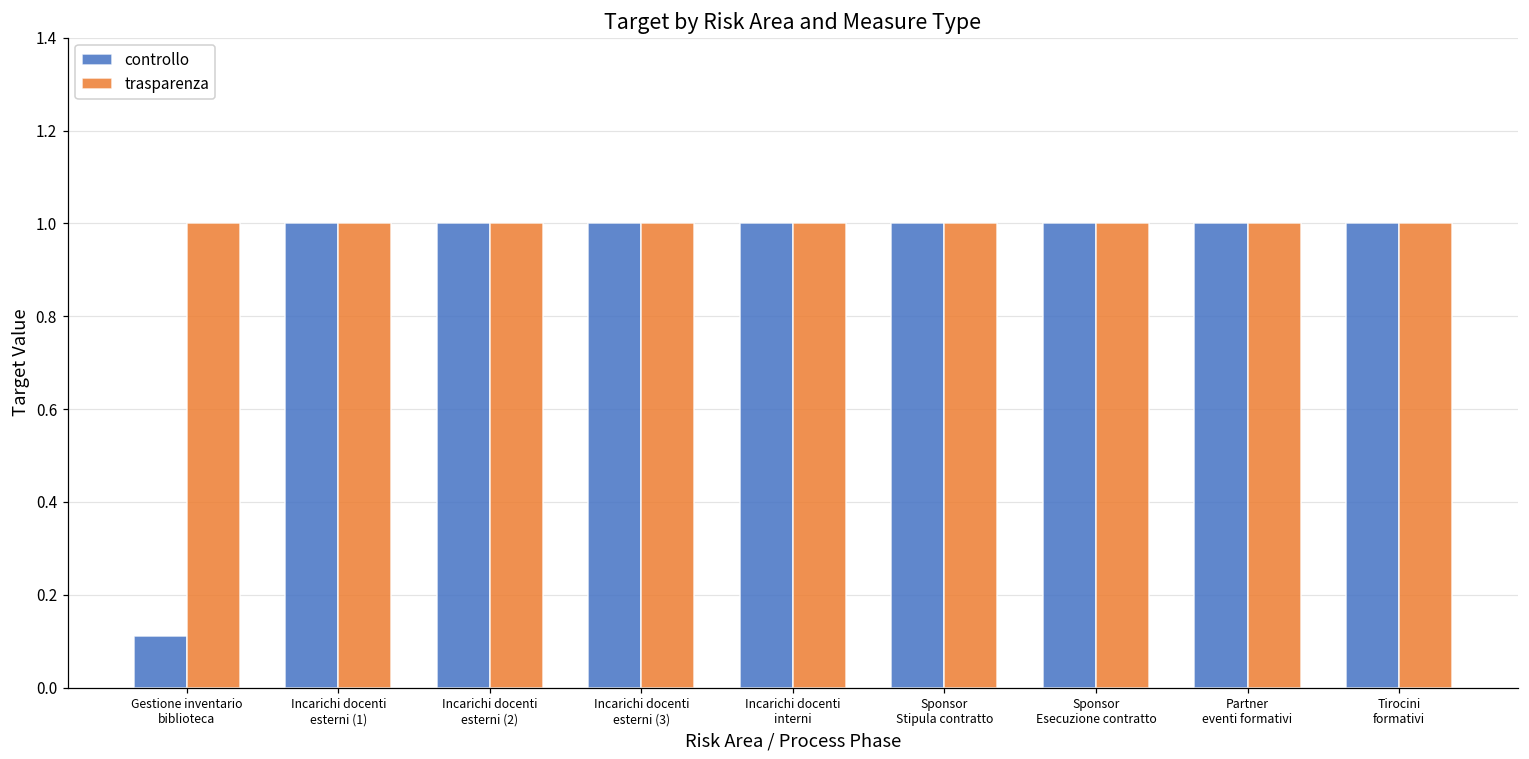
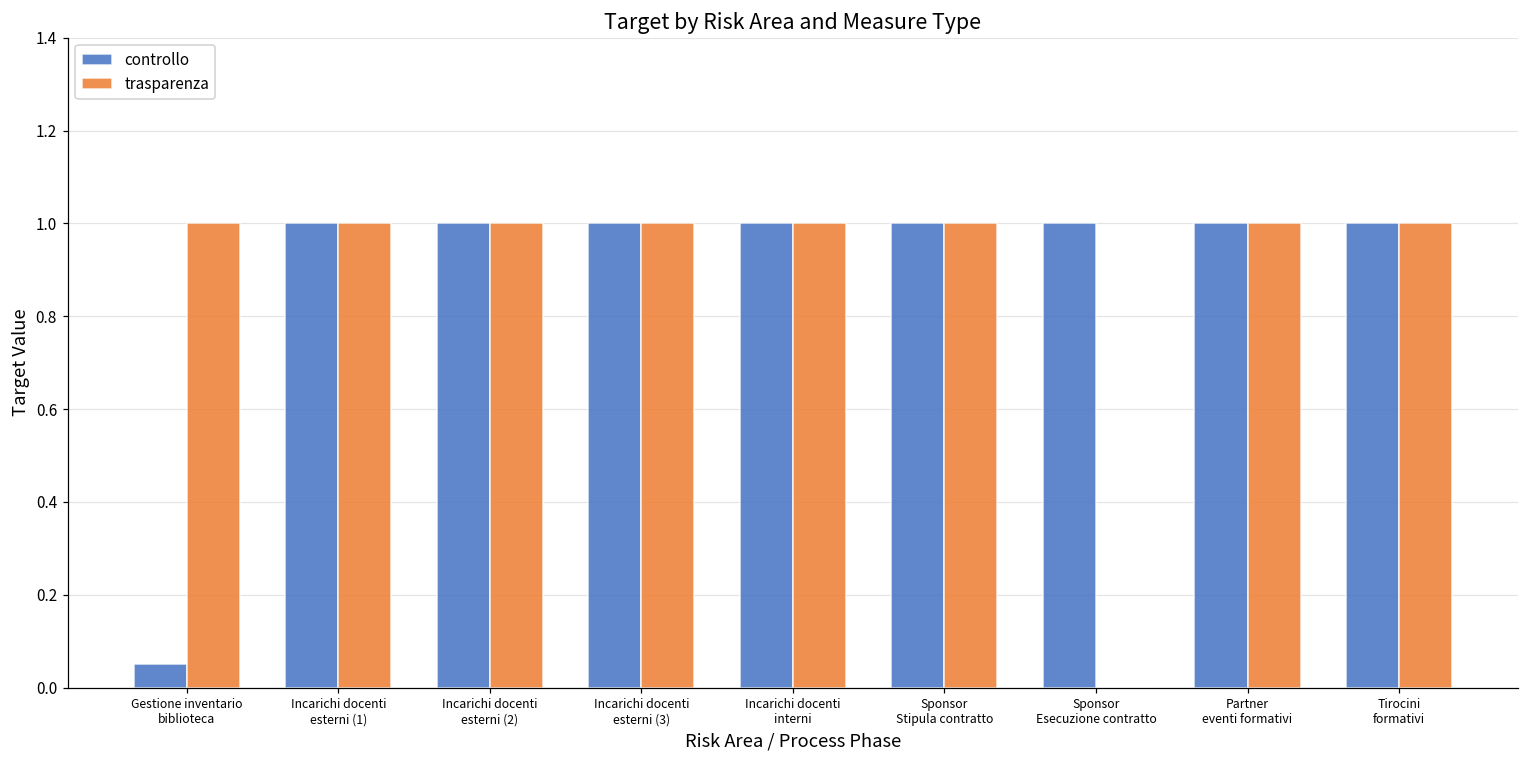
controllo, Gestione inventario biblioteca: 0.11 -> 0.05
trasparenza, Sponsor Esecuzione contratto: 1 -> 0
